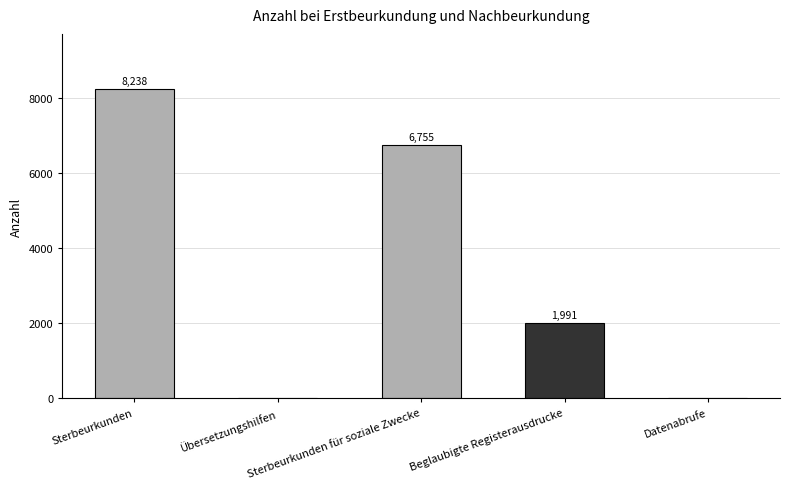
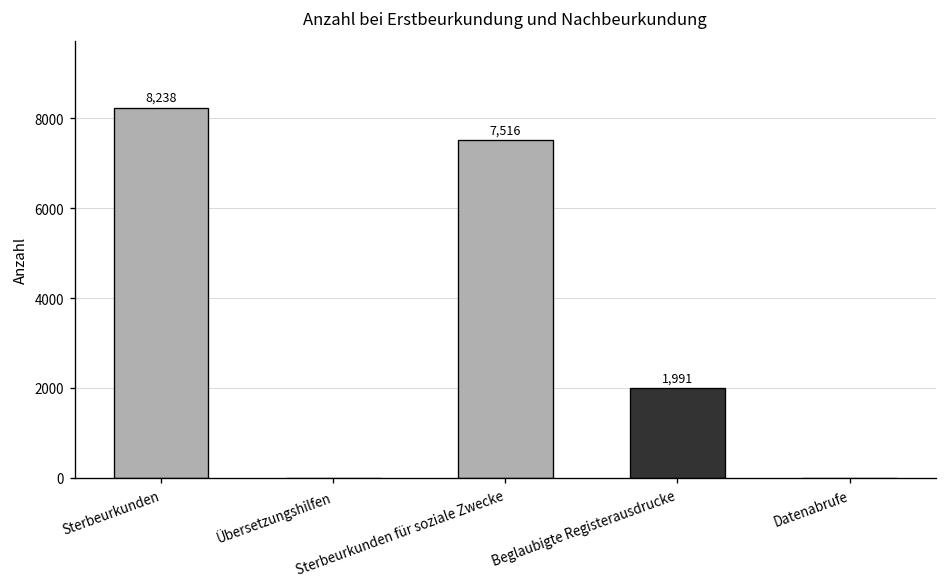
Sterbeurkunden für soziale Zwecke: 6,755 -> 7,516
